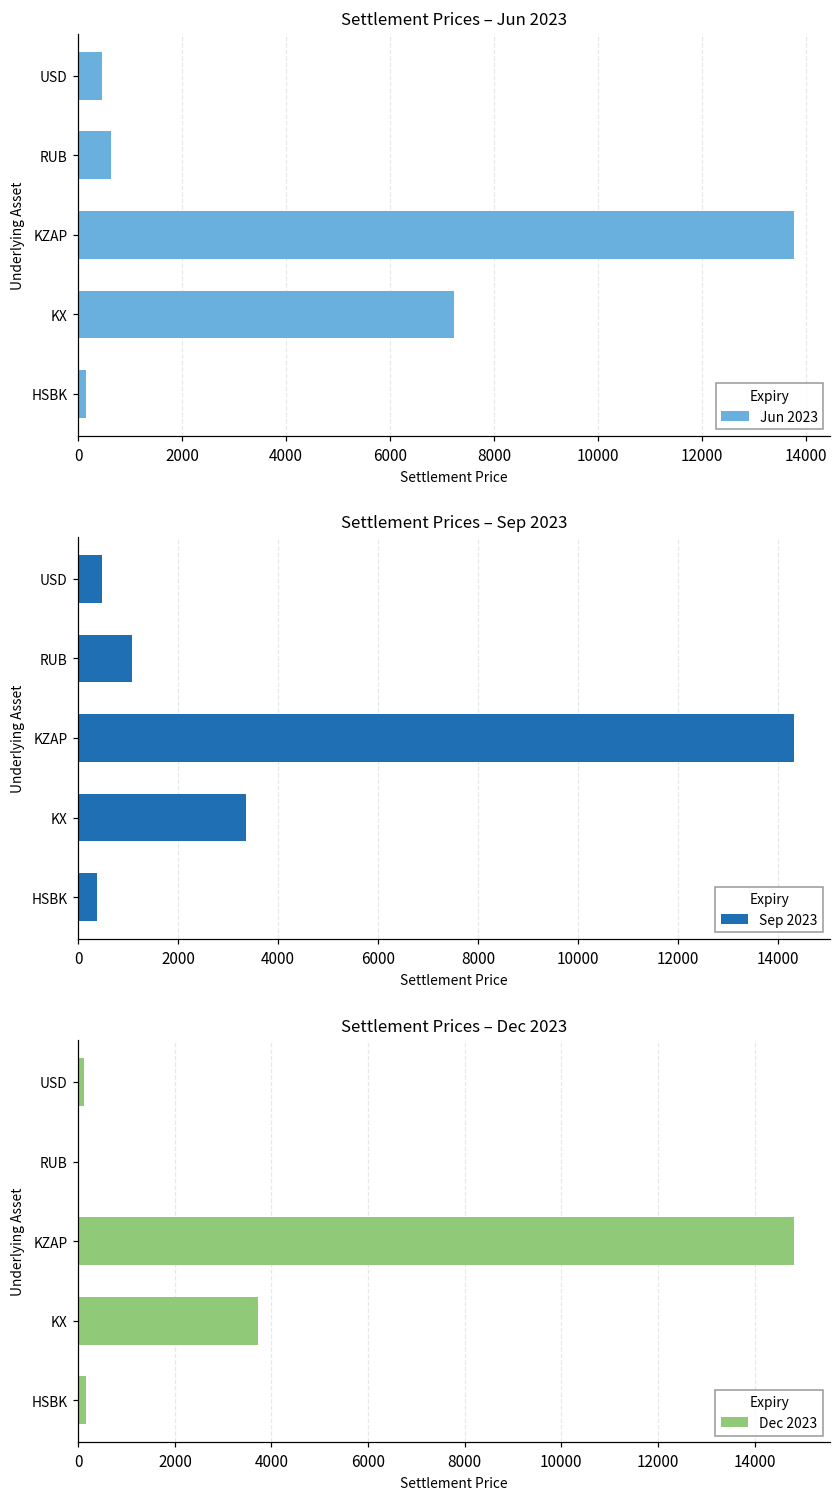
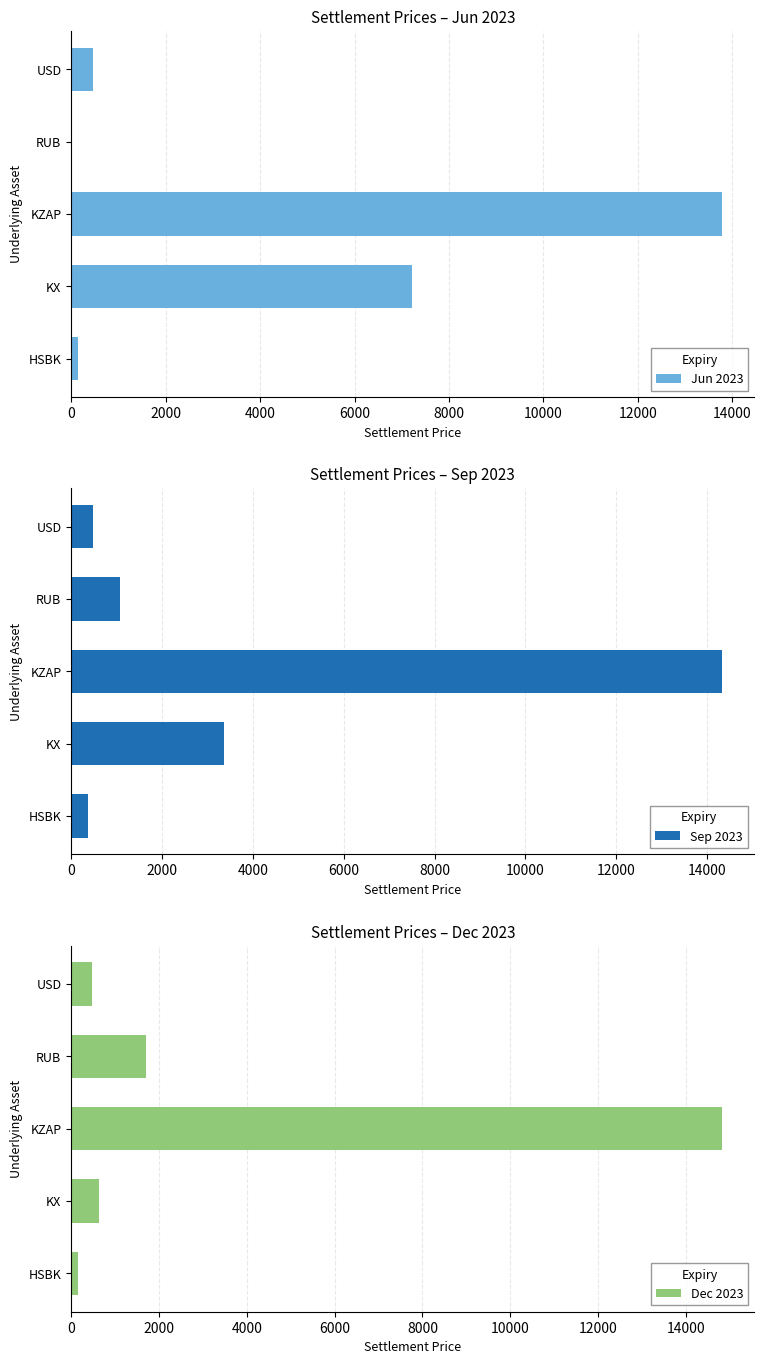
Settlement Prices – Jun 2023, RUB: 600 -> 0
Settlement Prices – Dec 2023, USD: 100 -> 500
Settlement Prices – Dec 2023, RUB: 0 -> 1700
Settlement Prices – Dec 2023, KX: 3700 -> 600
